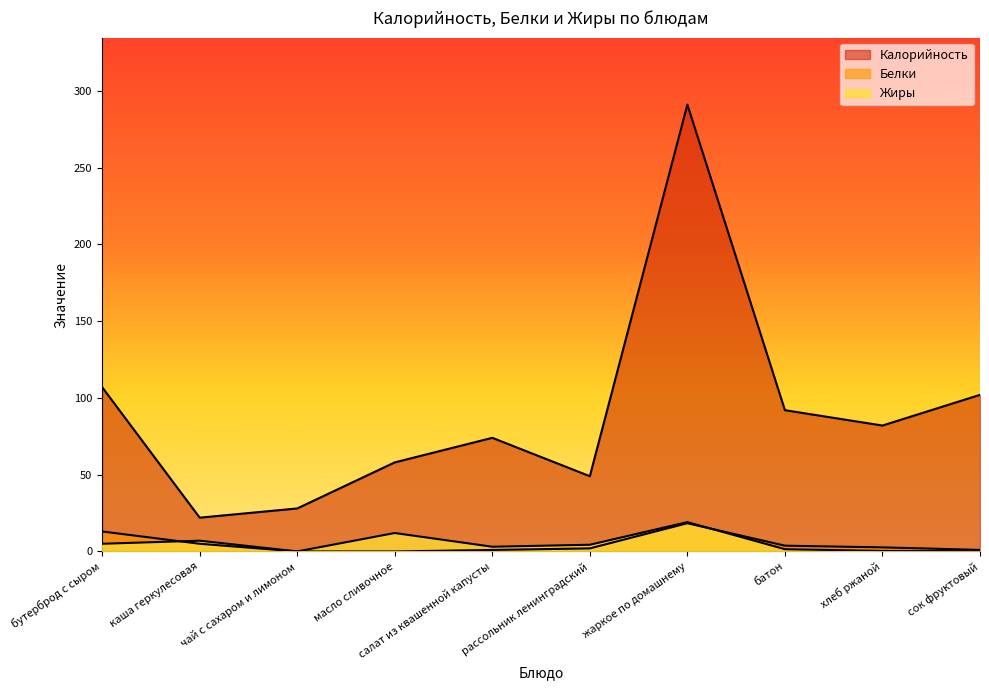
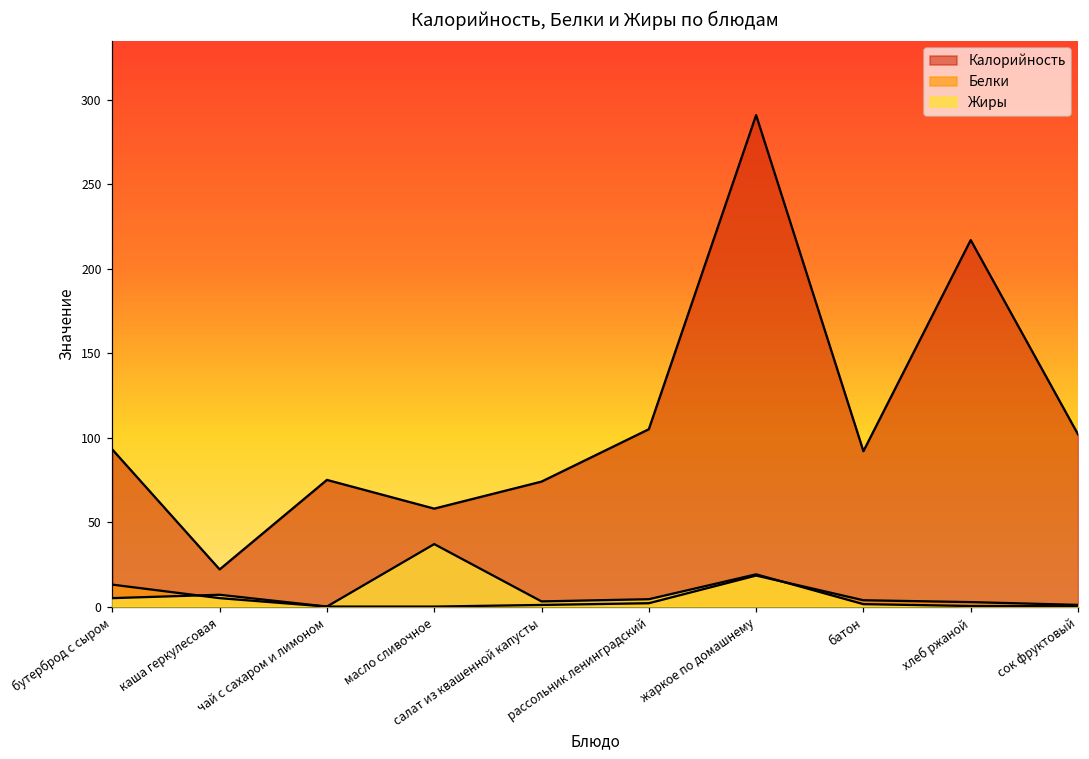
Калорийность, бутерброд с сыром: 107 -> 93
Калорийность, чай с сахаром и лимоном: 28 -> 75
Жиры, масло сливочное: 12 -> 37
Калорийность, рассольник ленинградский: 49 -> 105
Калорийность, хлеб ржаной: 82 -> 217
